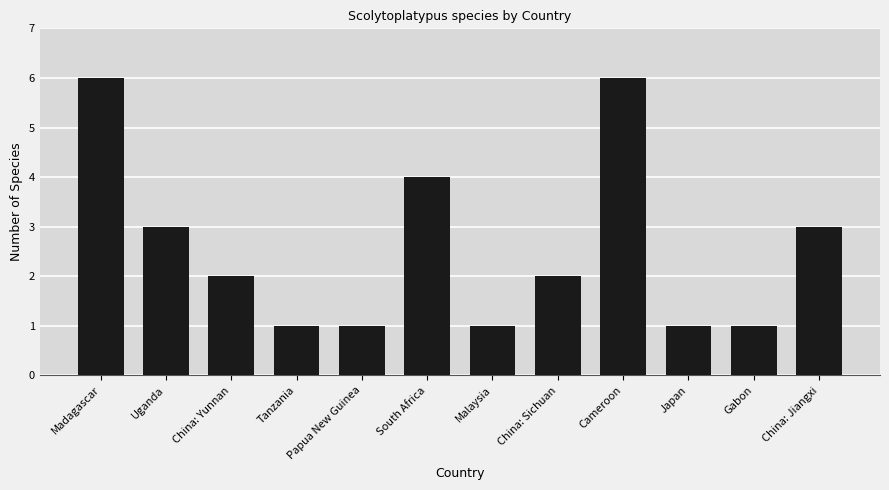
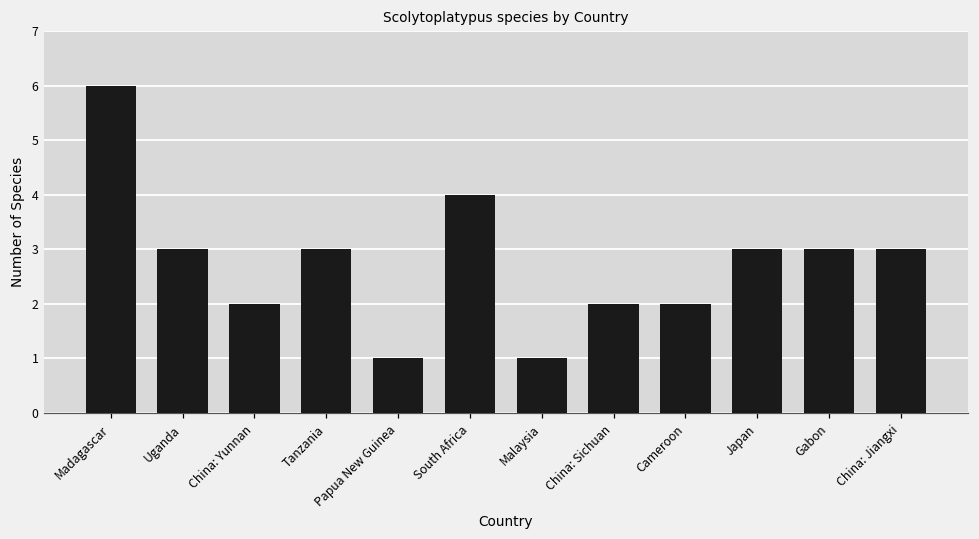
Tanzania: 1 -> 3
Cameroon: 6 -> 2
Japan: 1 -> 3
Gabon: 1 -> 3
